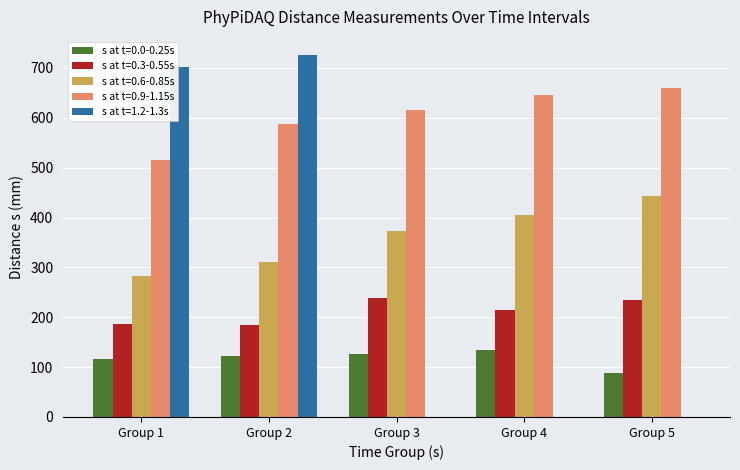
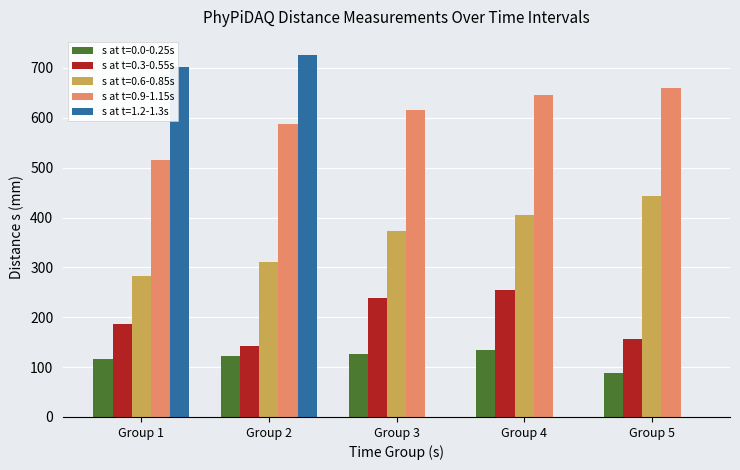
s at t=0.3-0.55s, Group 2: 180 -> 140
s at t=0.3-0.55s, Group 4: 220 -> 250
s at t=0.3-0.55s, Group 5: 240 -> 160
